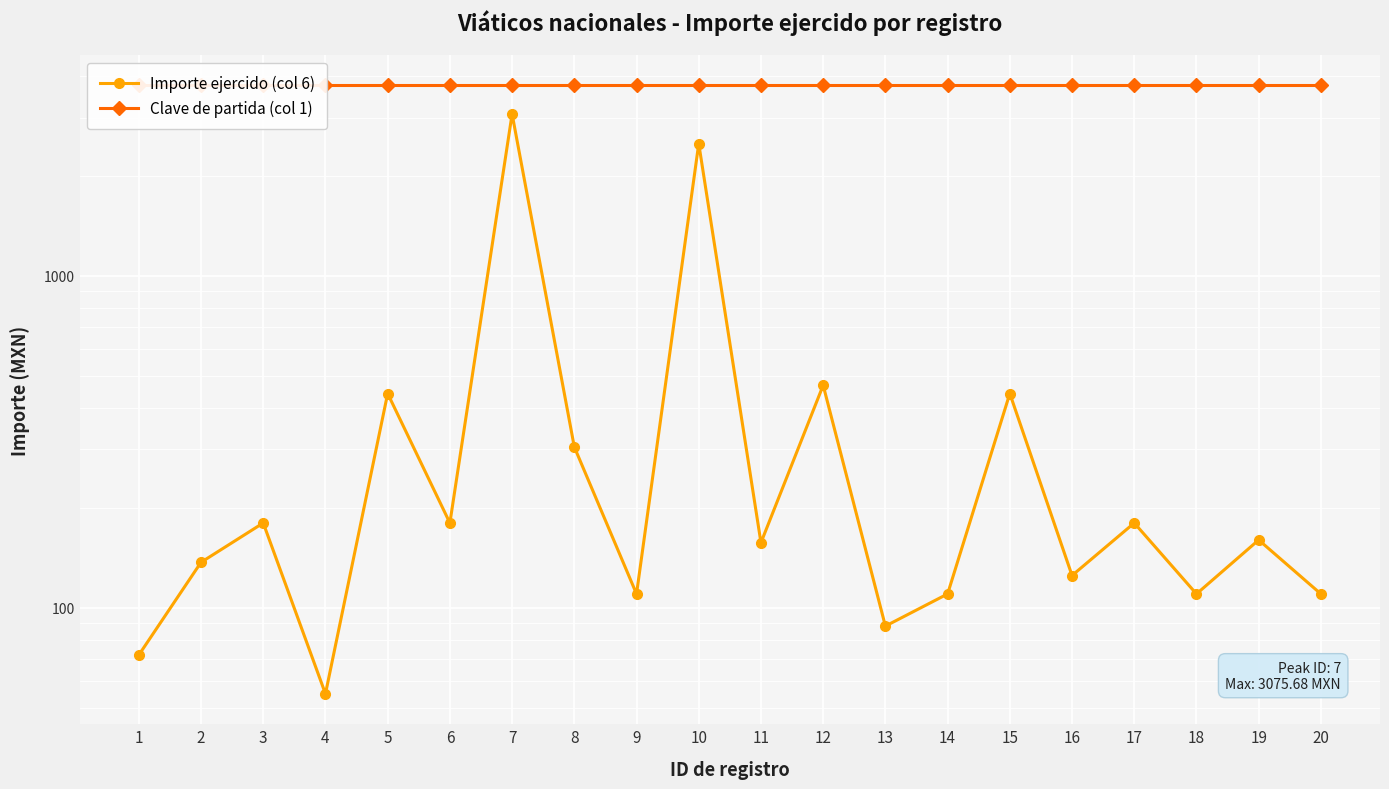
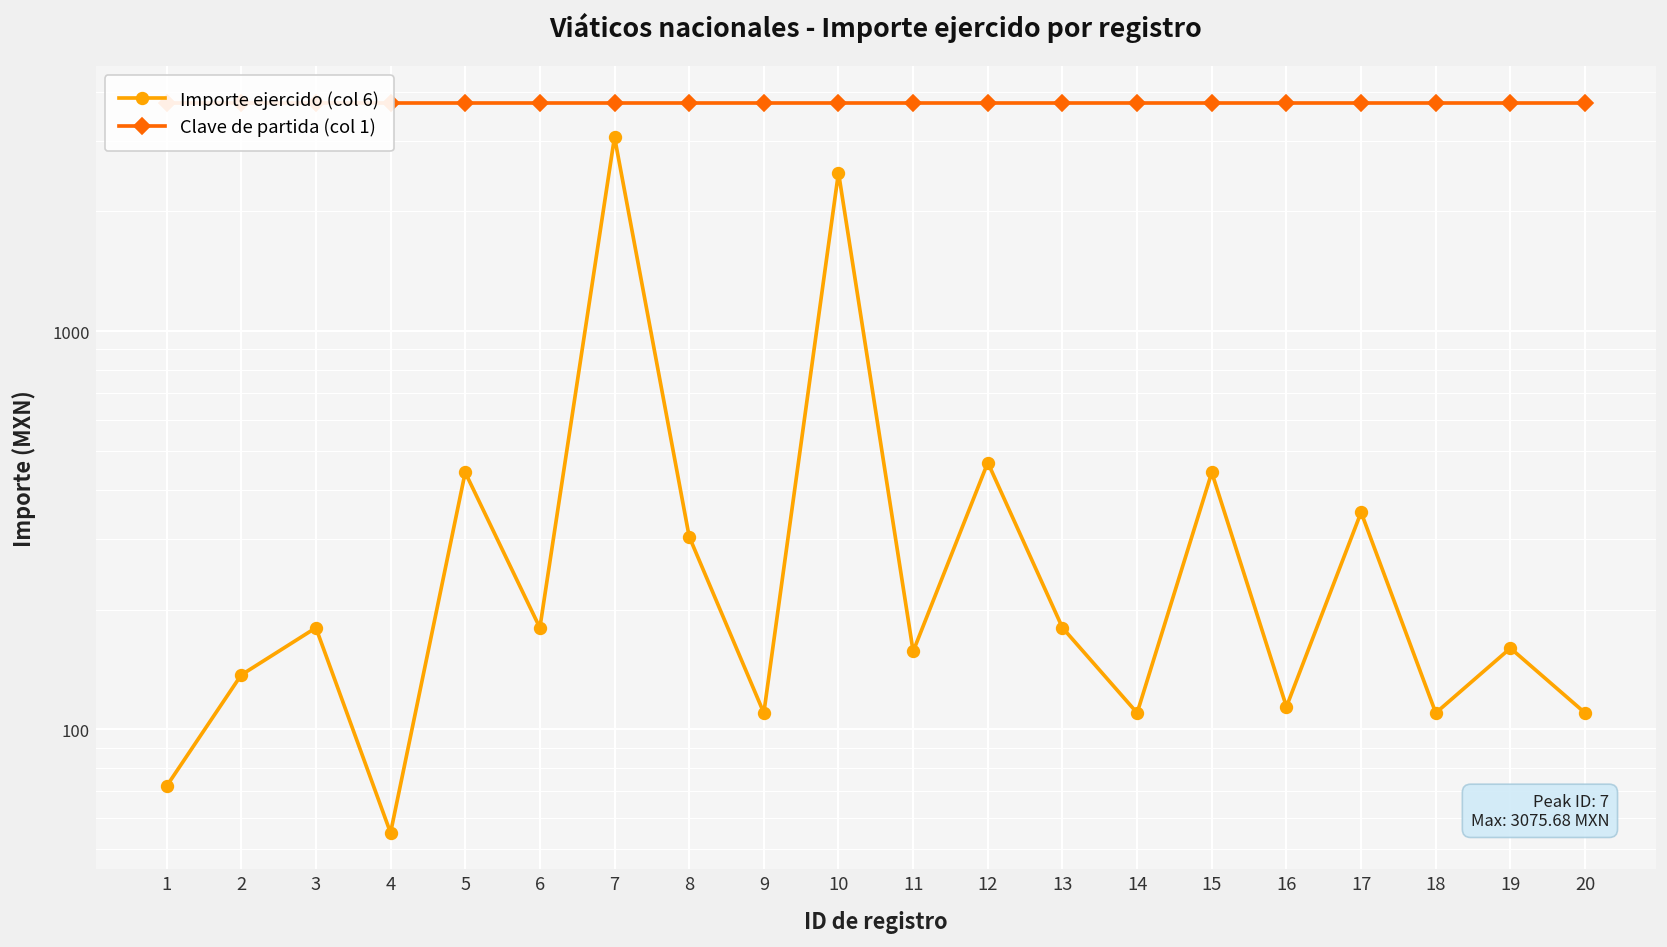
Importe ejercido (col 6), 13: 88 -> 180
Importe ejercido (col 6), 16: 125 -> 114
Importe ejercido (col 6), 17: 180 -> 350
